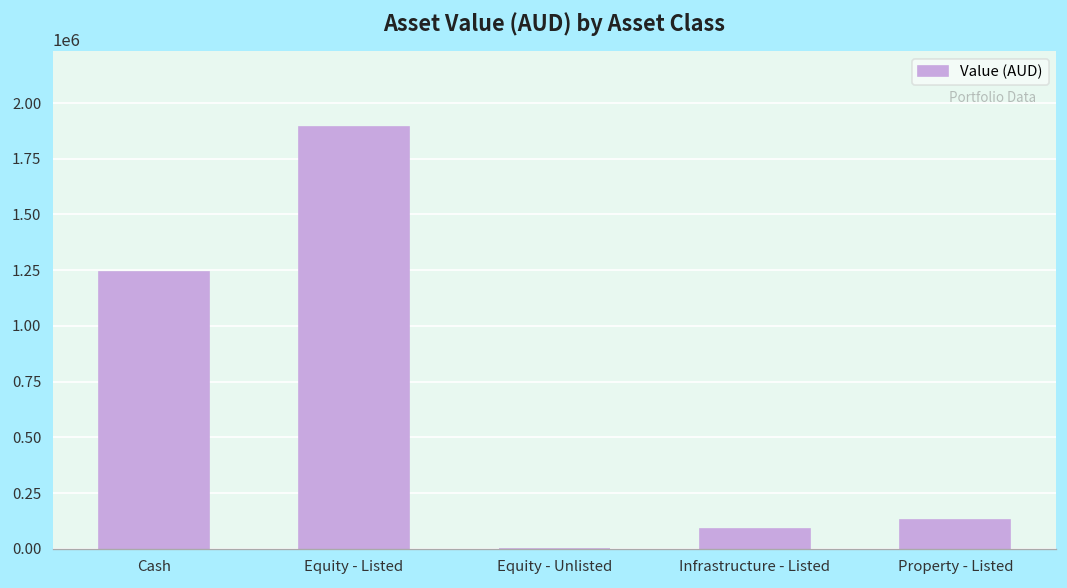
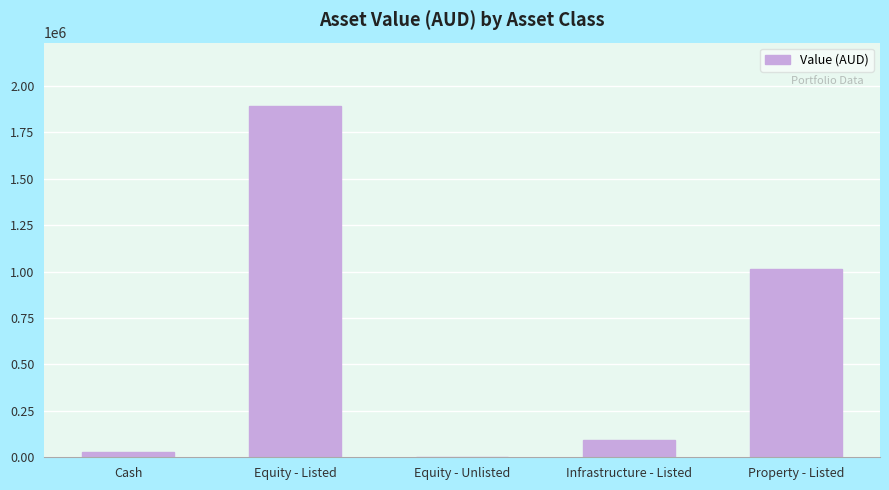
Cash: 1240000 -> 30000
Property - Listed: 130000 -> 1010000
